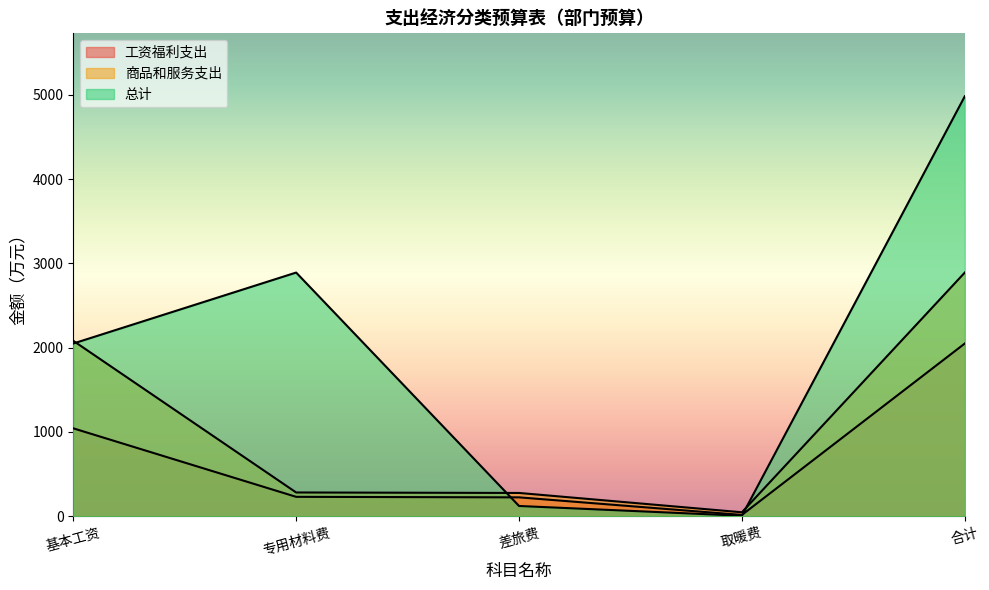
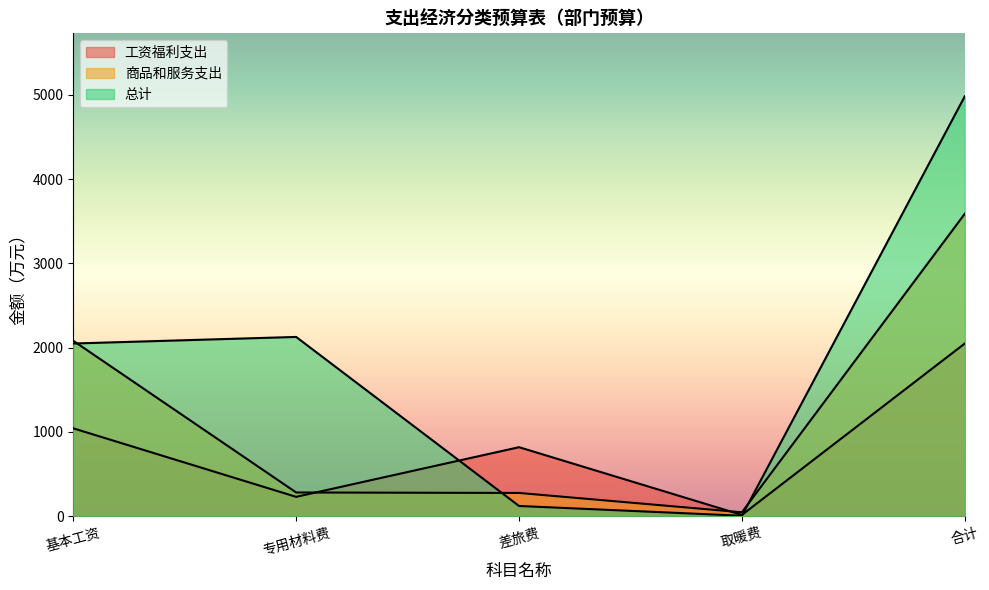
总计, 专用材料费: 2900 -> 2100
工资福利支出, 差旅费: 200 -> 800
商品和服务支出, 合计: 2900 -> 3600
